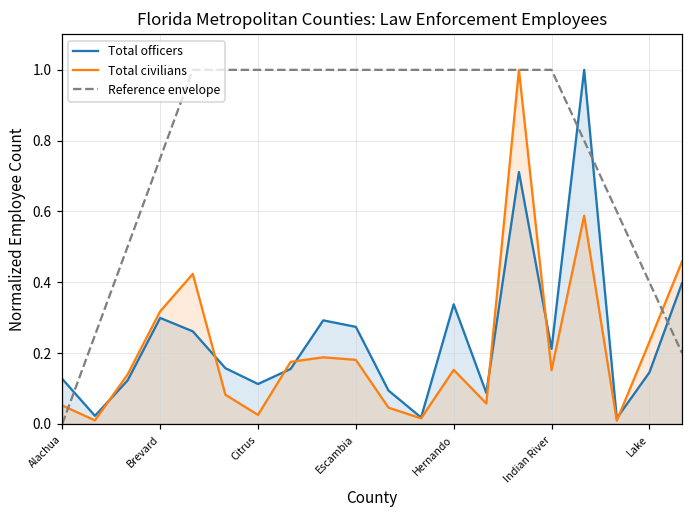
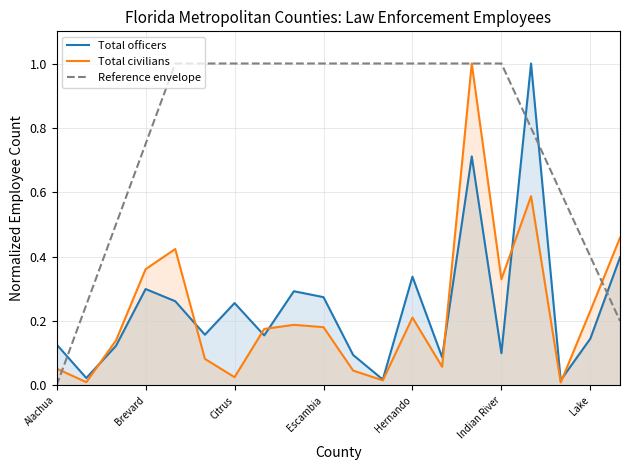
Total civilians, Brevard: 0.32 -> 0.36
Total officers, Citrus: 0.11 -> 0.26
Total civilians, Hernando: 0.15 -> 0.21
Total officers, Indian River: 0.21 -> 0.10
Total civilians, Indian River: 0.15 -> 0.33
